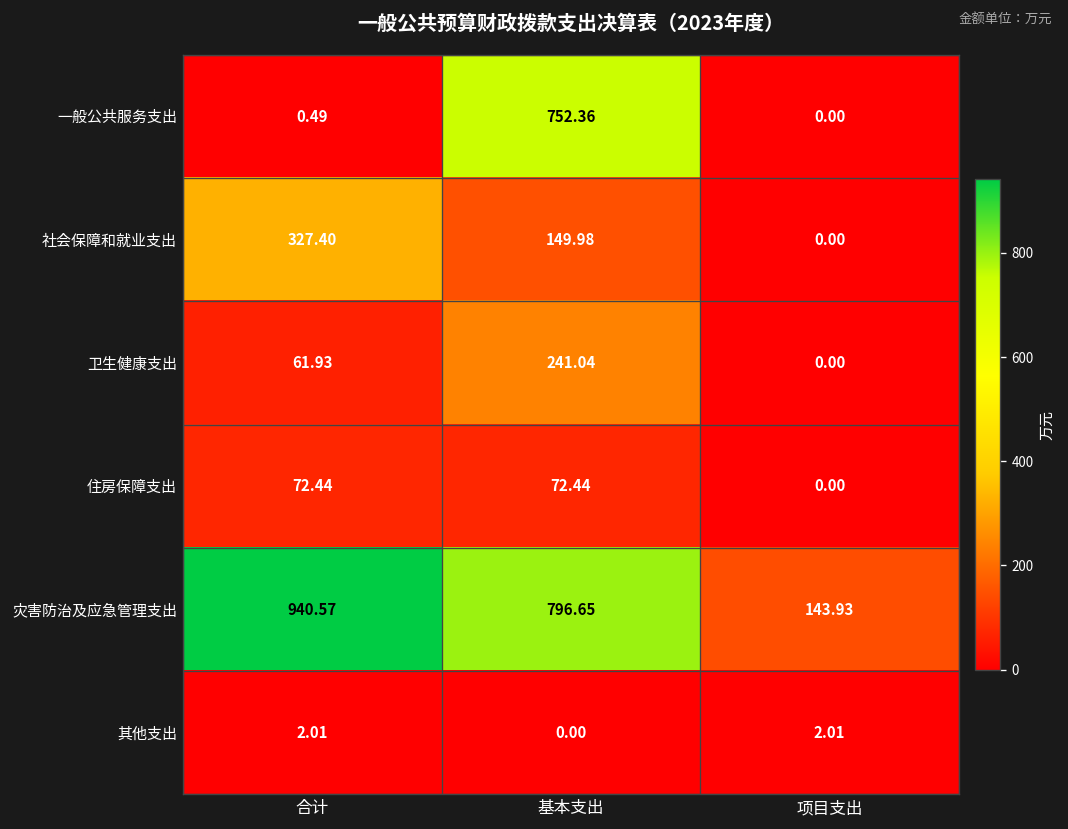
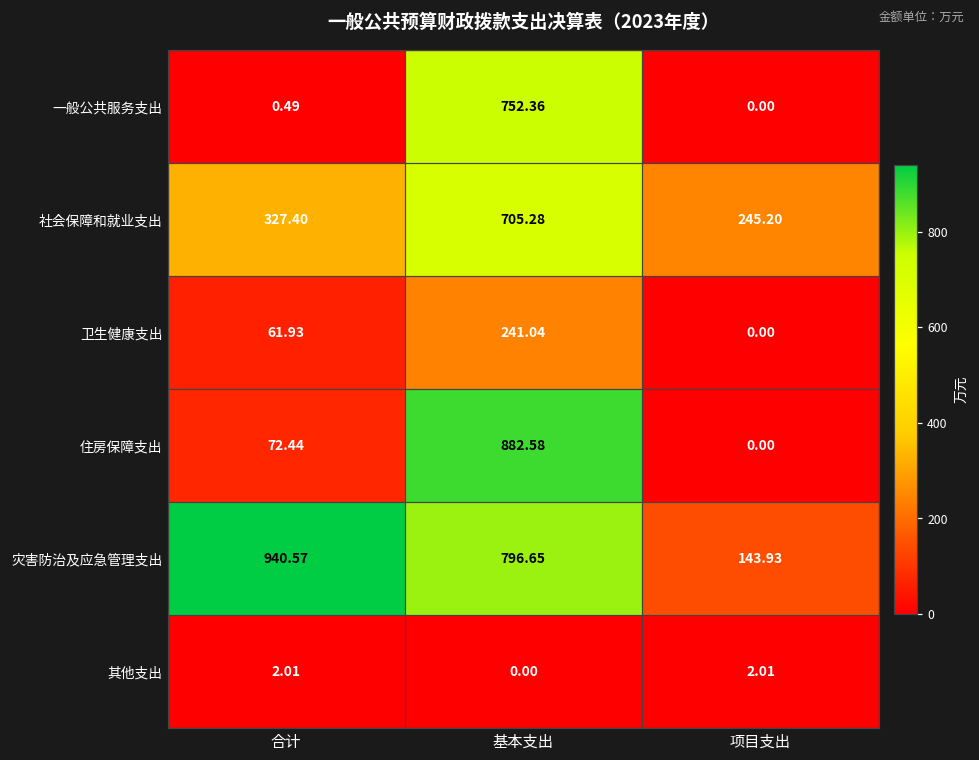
社会保障和就业支出, 基本支出: 149.98 -> 705.28
社会保障和就业支出, 项目支出: 0.00 -> 245.20
住房保障支出, 基本支出: 72.44 -> 882.58
